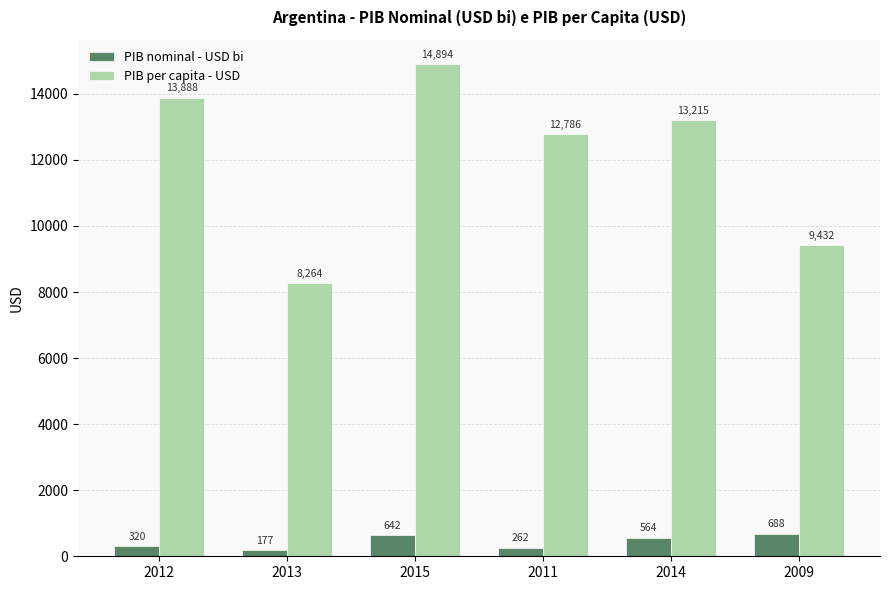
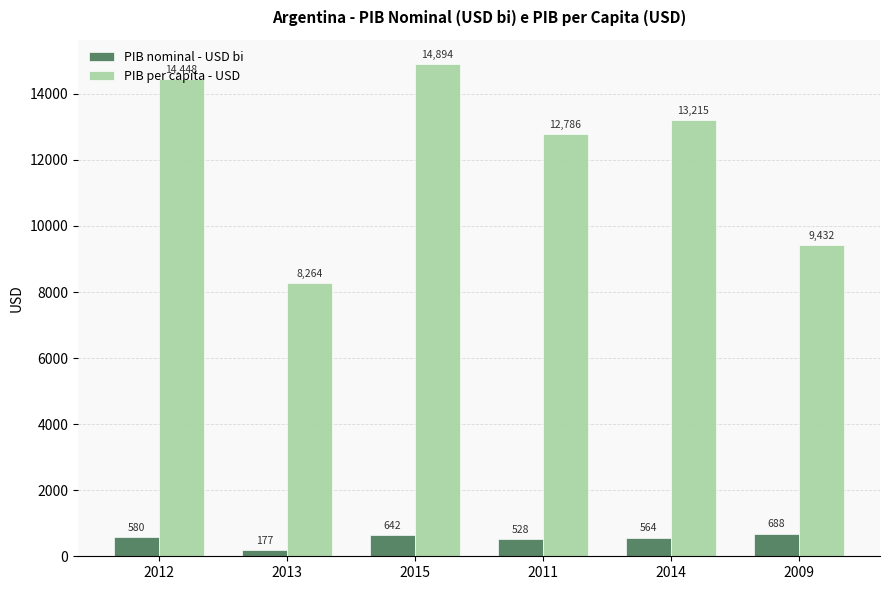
PIB nominal - USD bi, 2012: 320 -> 580
PIB per capita - USD, 2012: 13,888 -> 14,448
PIB nominal - USD bi, 2011: 262 -> 528
